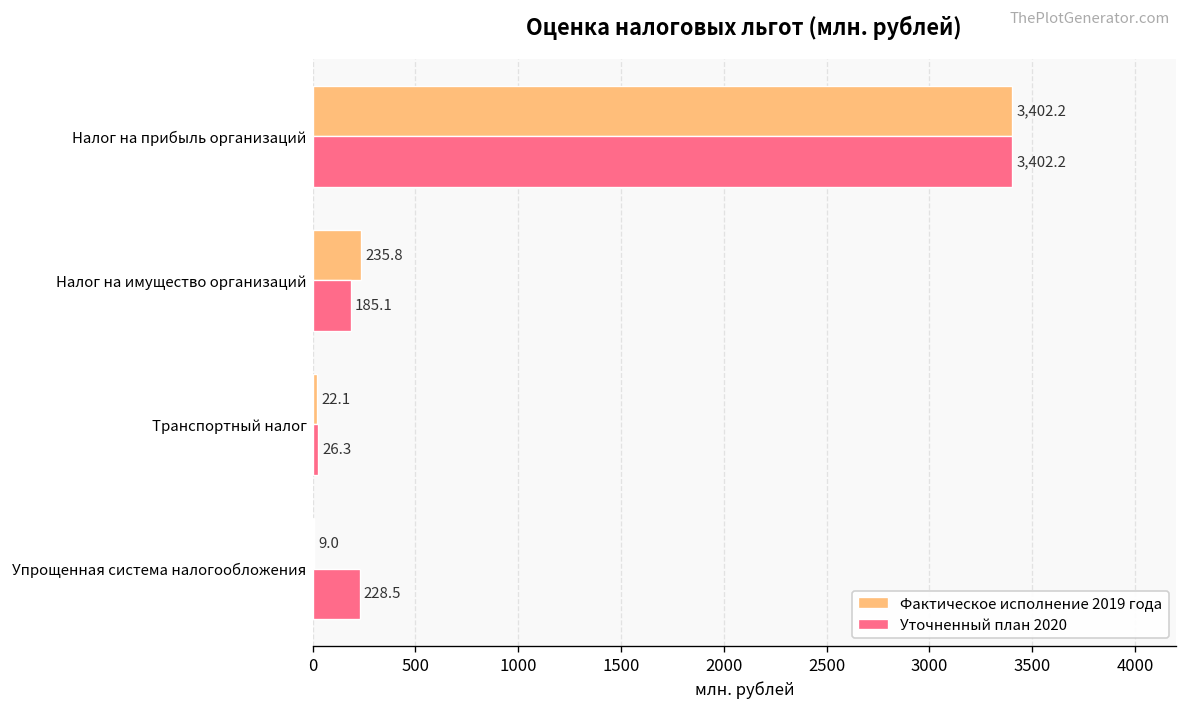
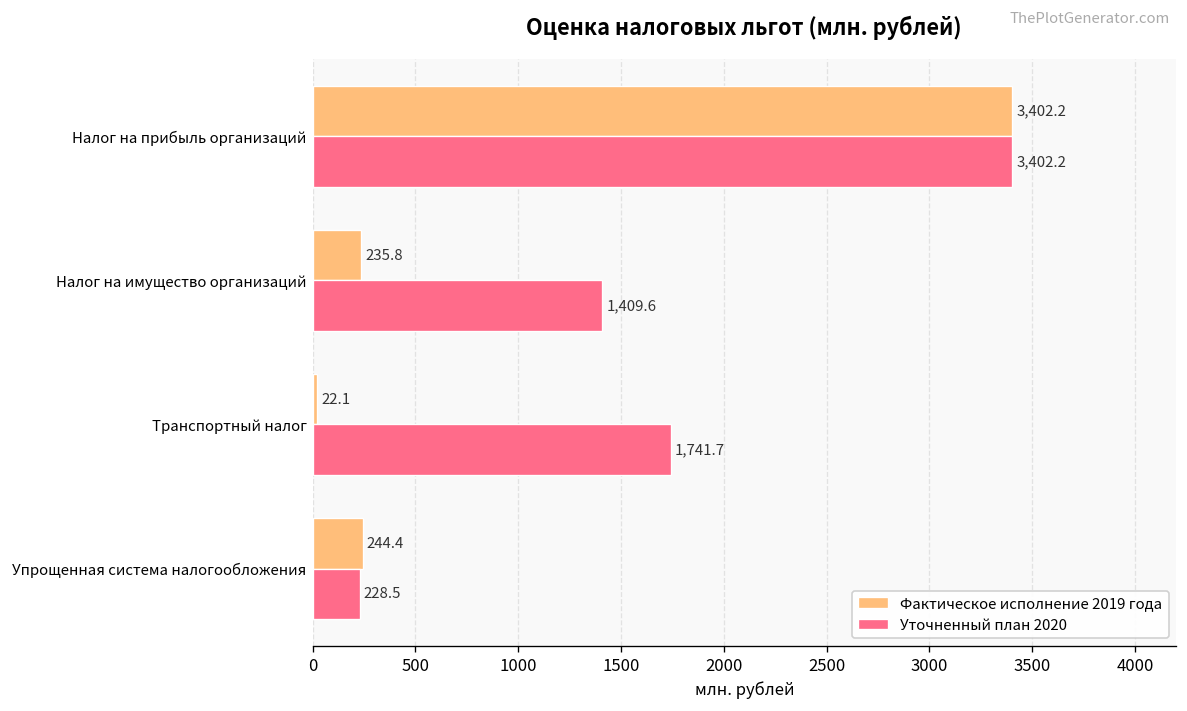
Уточненный план 2020, Налог на имущество организаций: 185.1 -> 1,409.6
Уточненный план 2020, Транспортный налог: 26.3 -> 1,741.7
Фактическое исполнение 2019 года, Упрощенная система налогообложения: 9.0 -> 244.4
